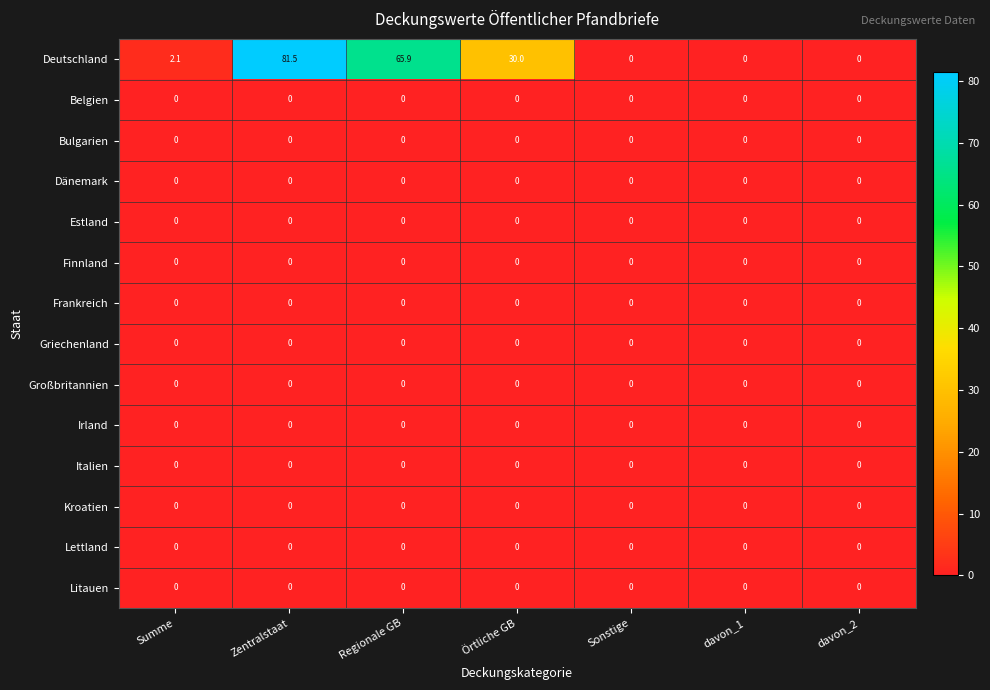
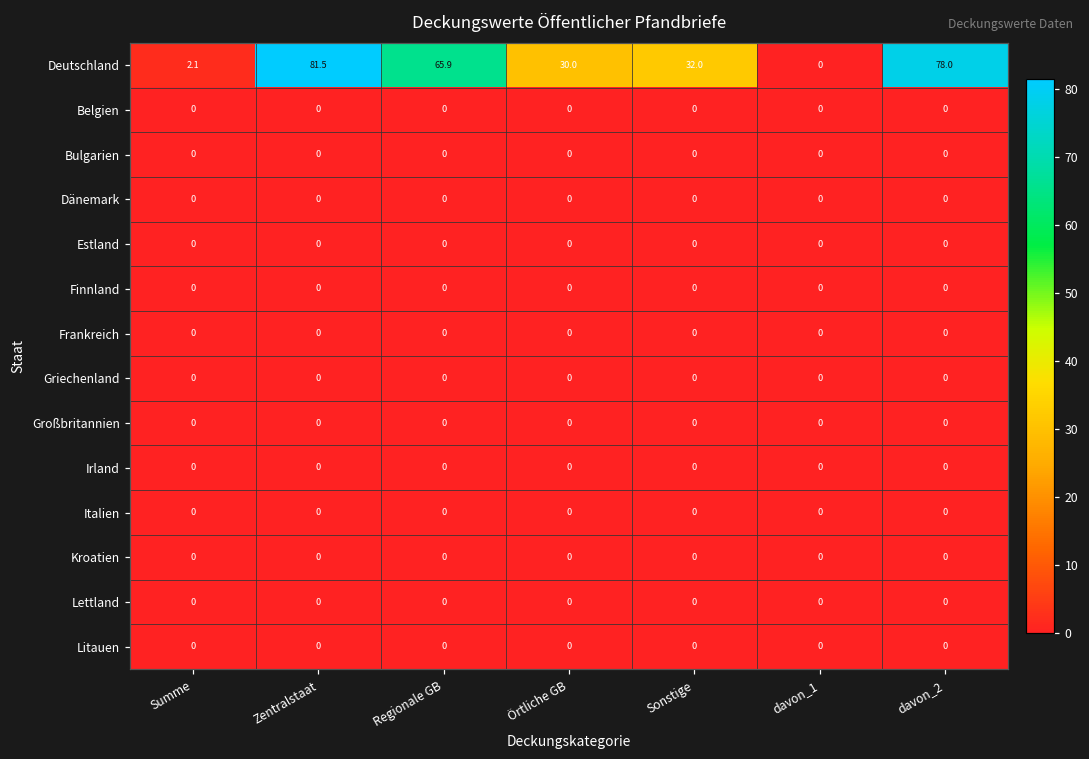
Deutschland, Sonstige: 0 -> 32.0
Deutschland, davon_2: 0 -> 78.0
